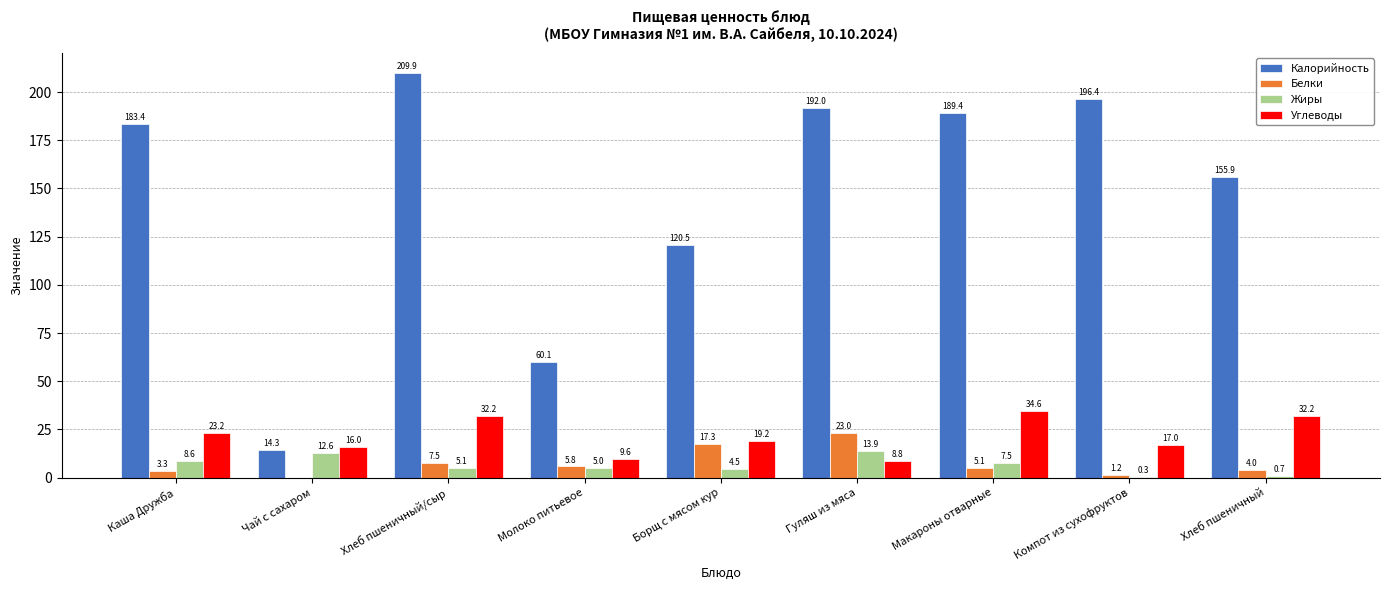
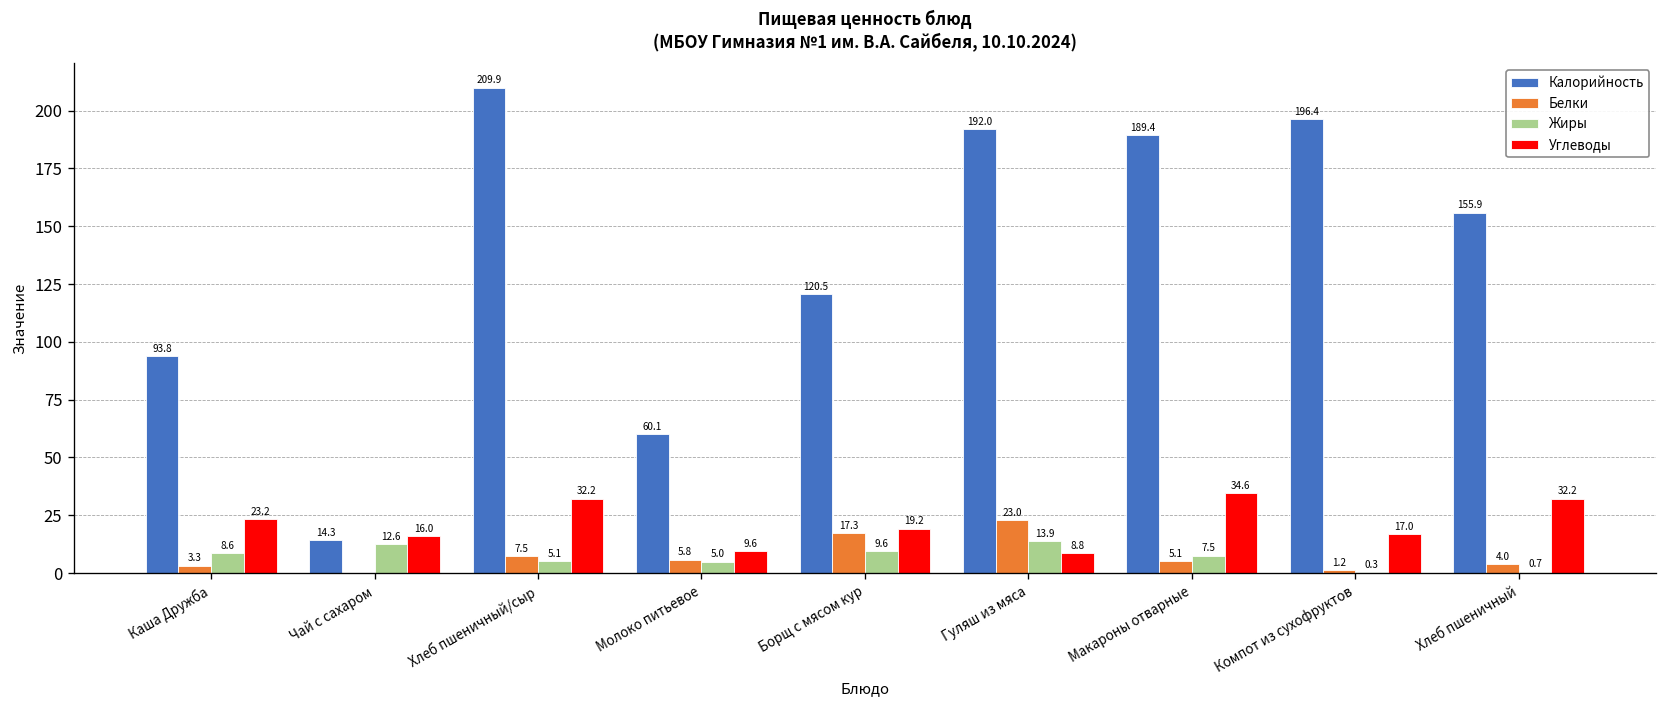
Калорийность, Каша Дружба: 183.4 -> 93.8
Жиры, Борщ с мясом кур: 4.5 -> 9.6
